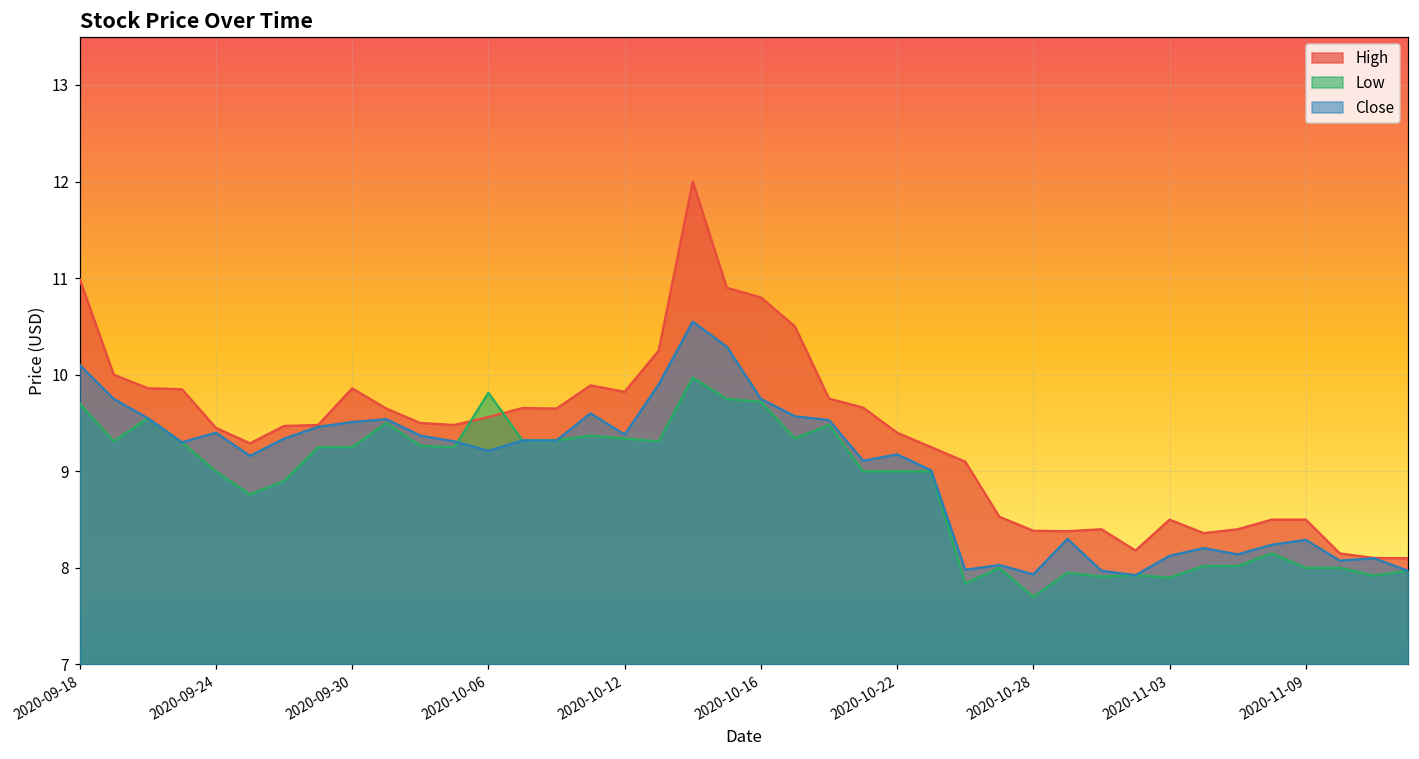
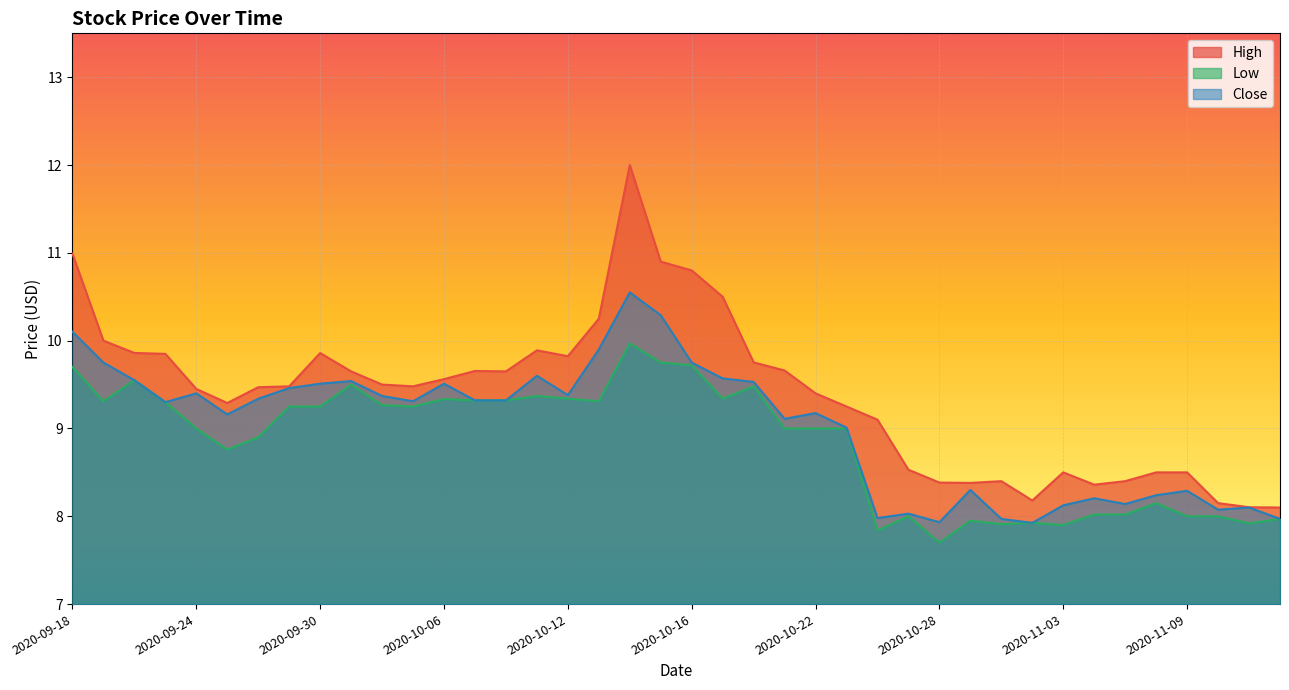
Low, 2020-10-06: 9.8 -> 9.3
Close, 2020-10-06: 9.2 -> 9.5
